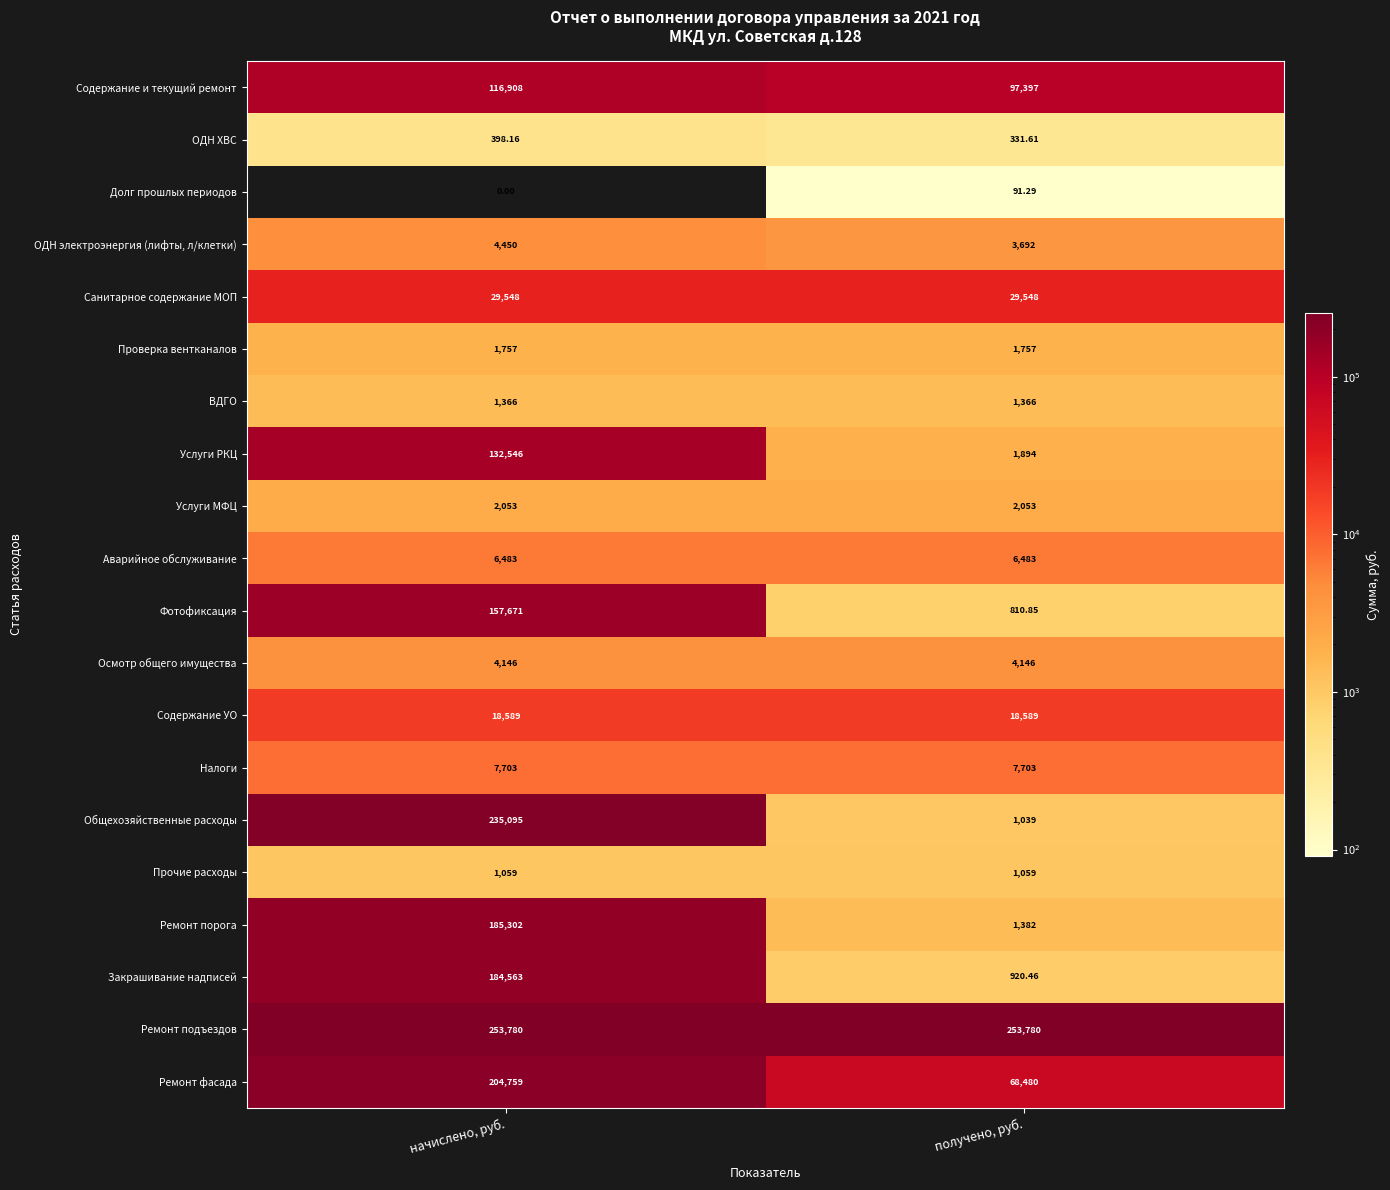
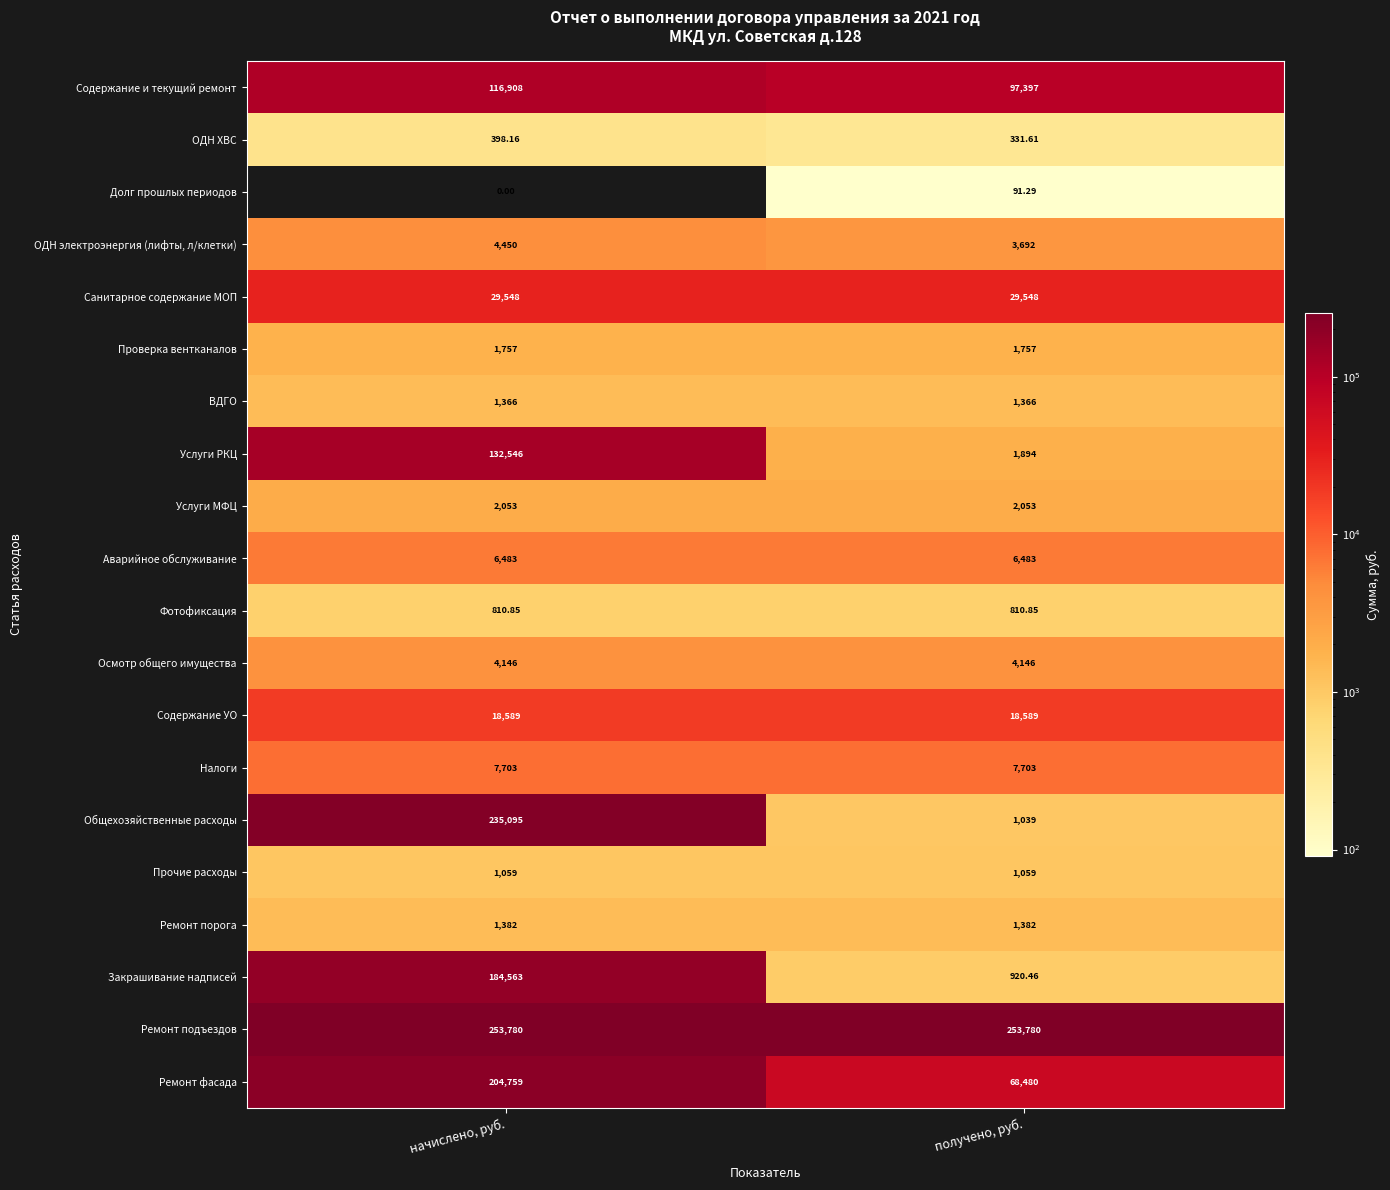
Фотофиксация, начислено, руб.: 157,671 -> 810.85
Ремонт порога, начислено, руб.: 185,302 -> 1,382
